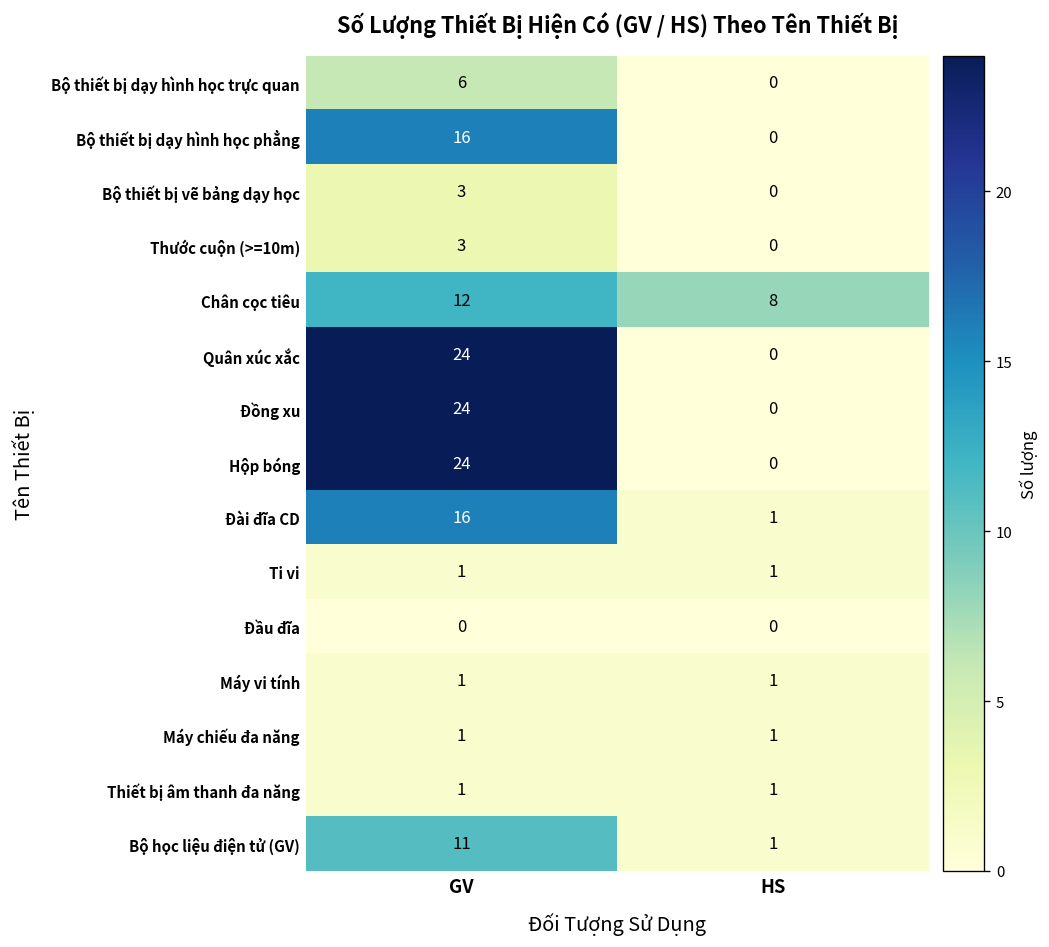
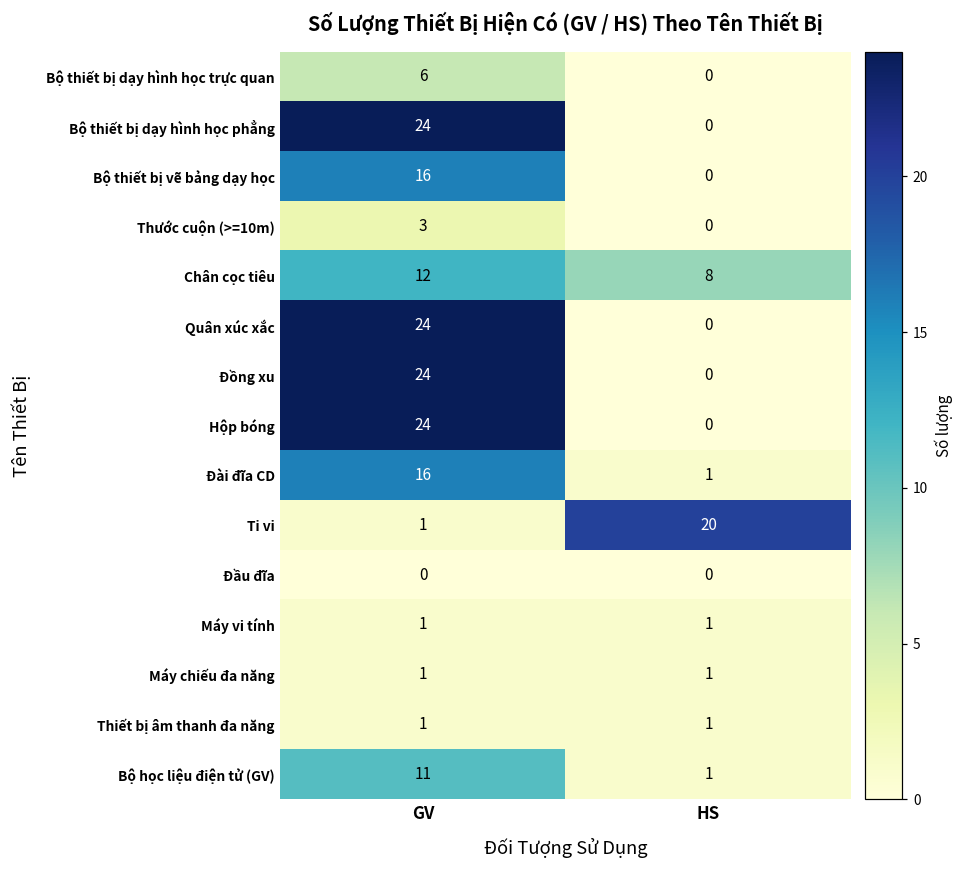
Bộ thiết bị dạy hình học phẳng, GV: 16 -> 24
Bộ thiết bị vẽ bảng dạy học, GV: 3 -> 16
Ti vi, HS: 1 -> 20
